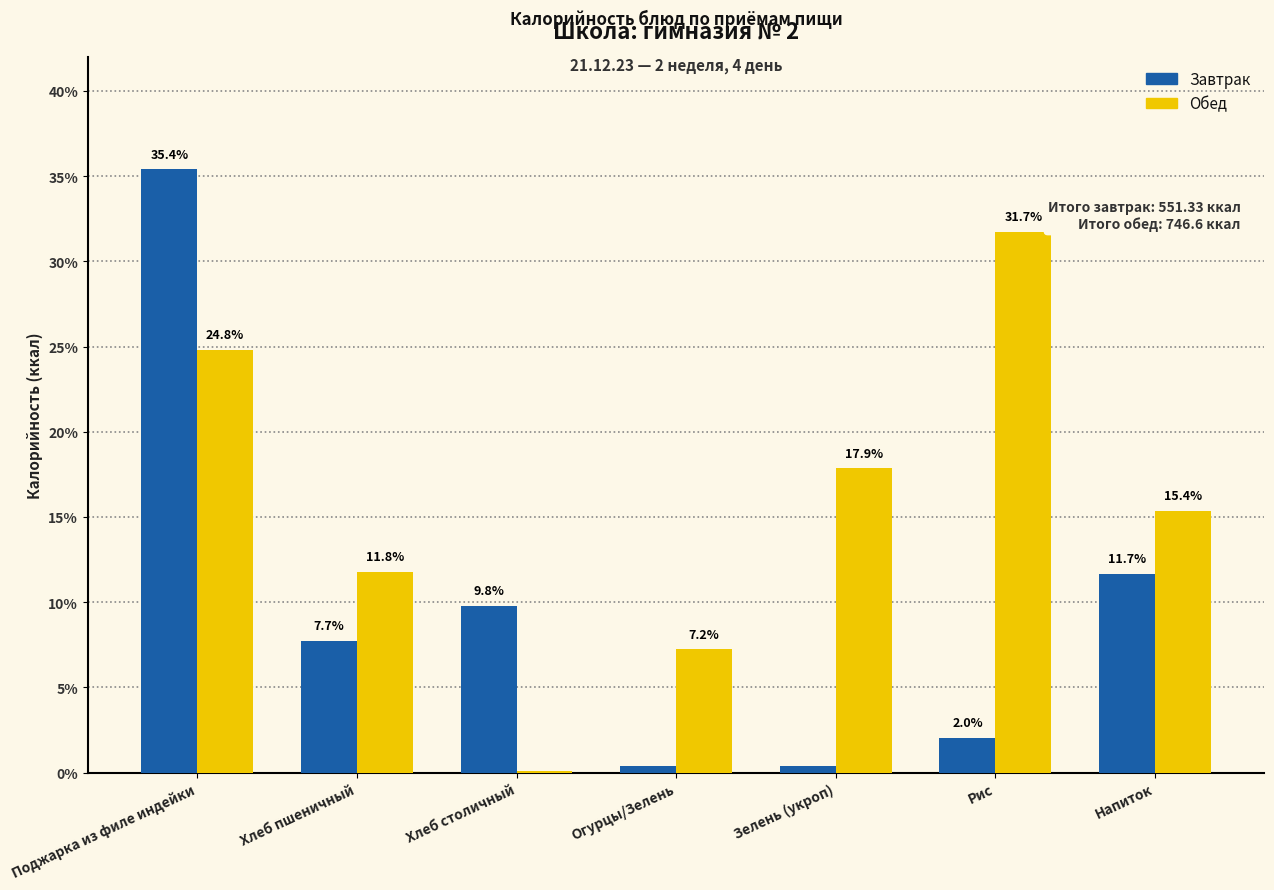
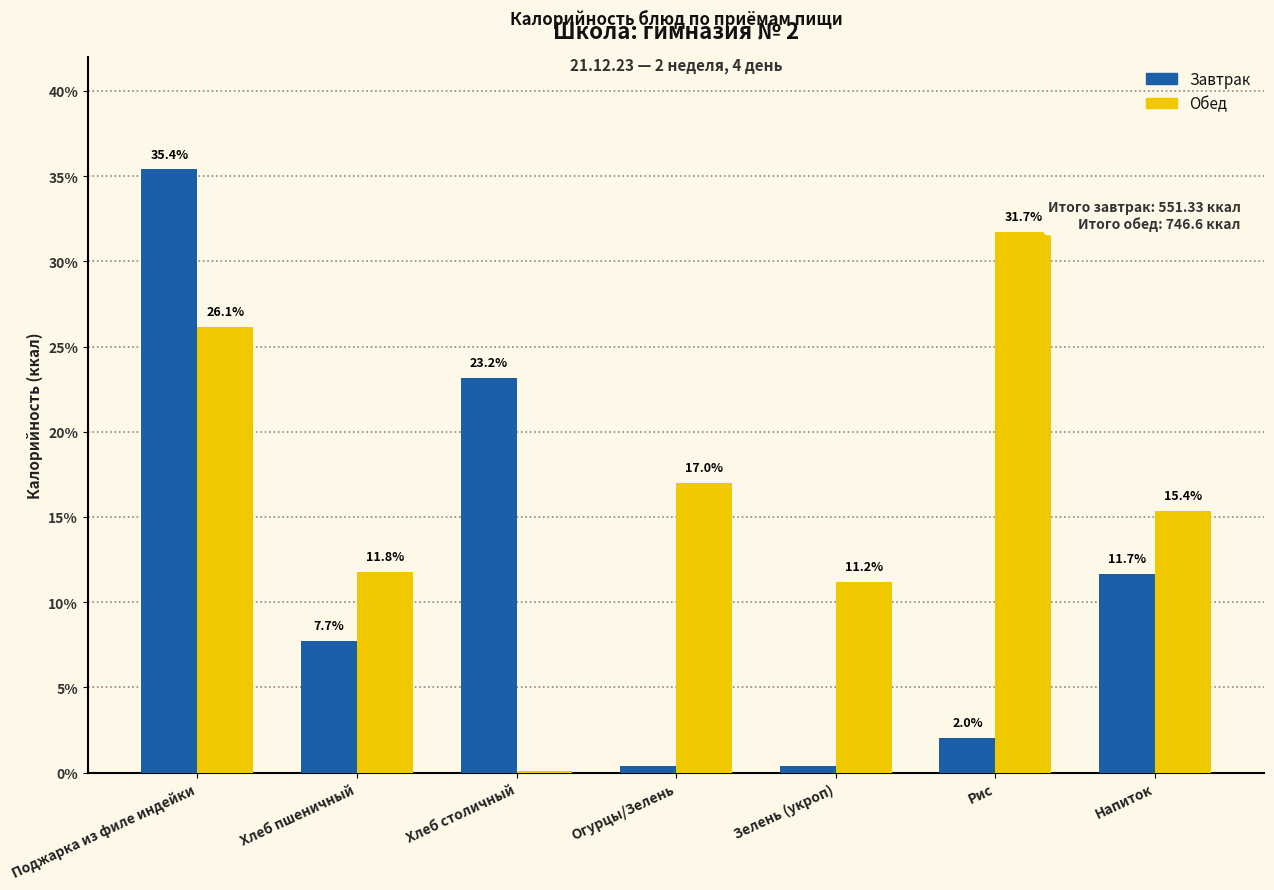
Обед, Поджарка из филе индейки: 24.8% -> 26.1%
Завтрак, Хлеб столичный: 9.8% -> 23.2%
Обед, Огурцы/Зелень: 7.2% -> 17.0%
Обед, Зелень (укроп): 17.9% -> 11.2%
